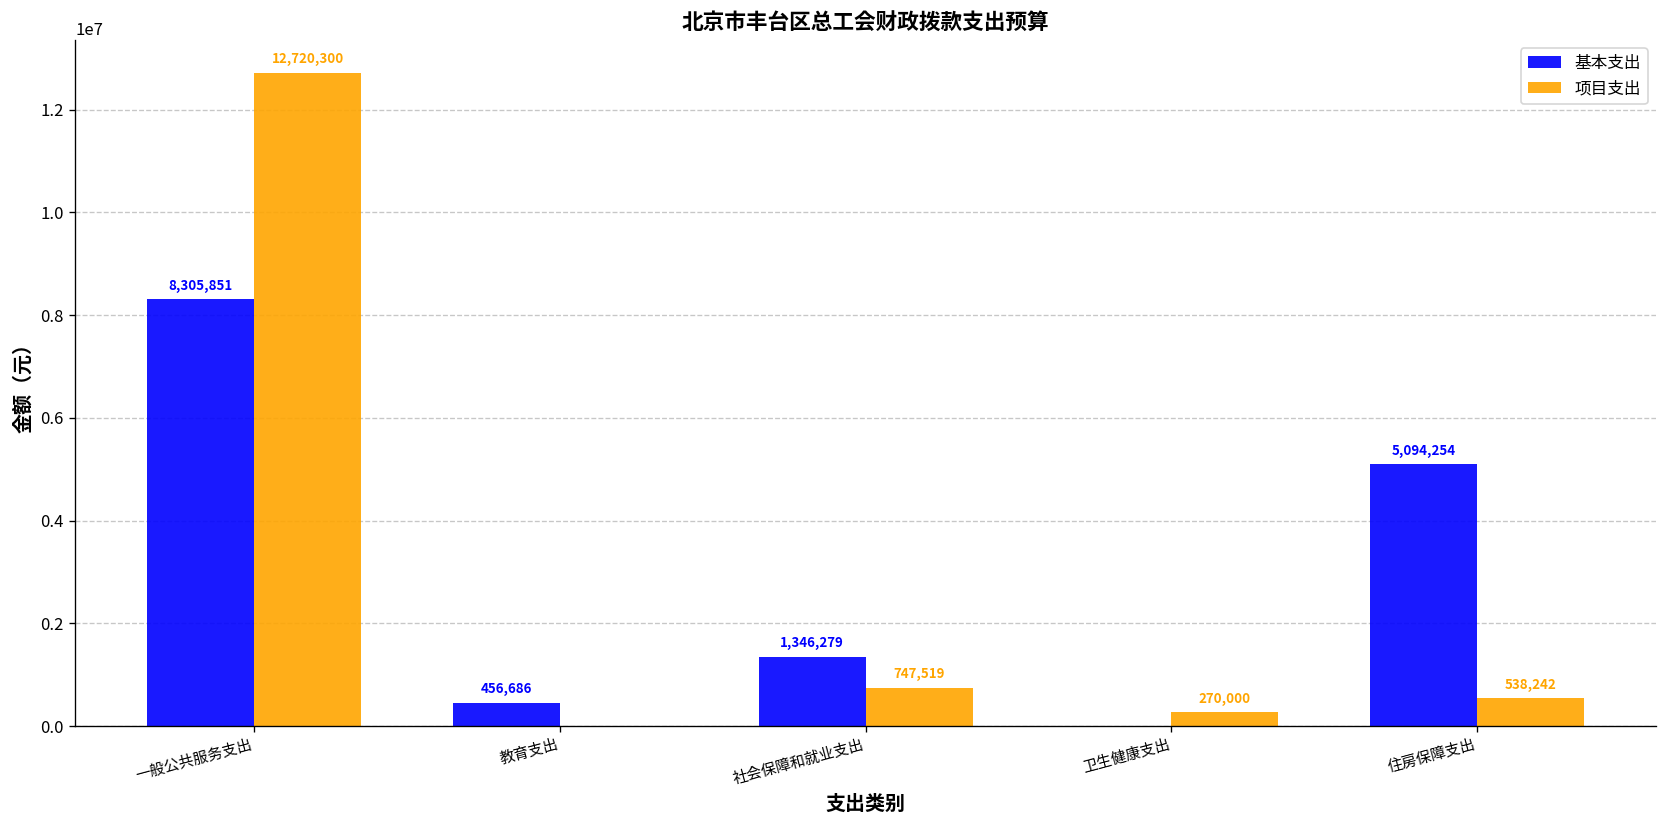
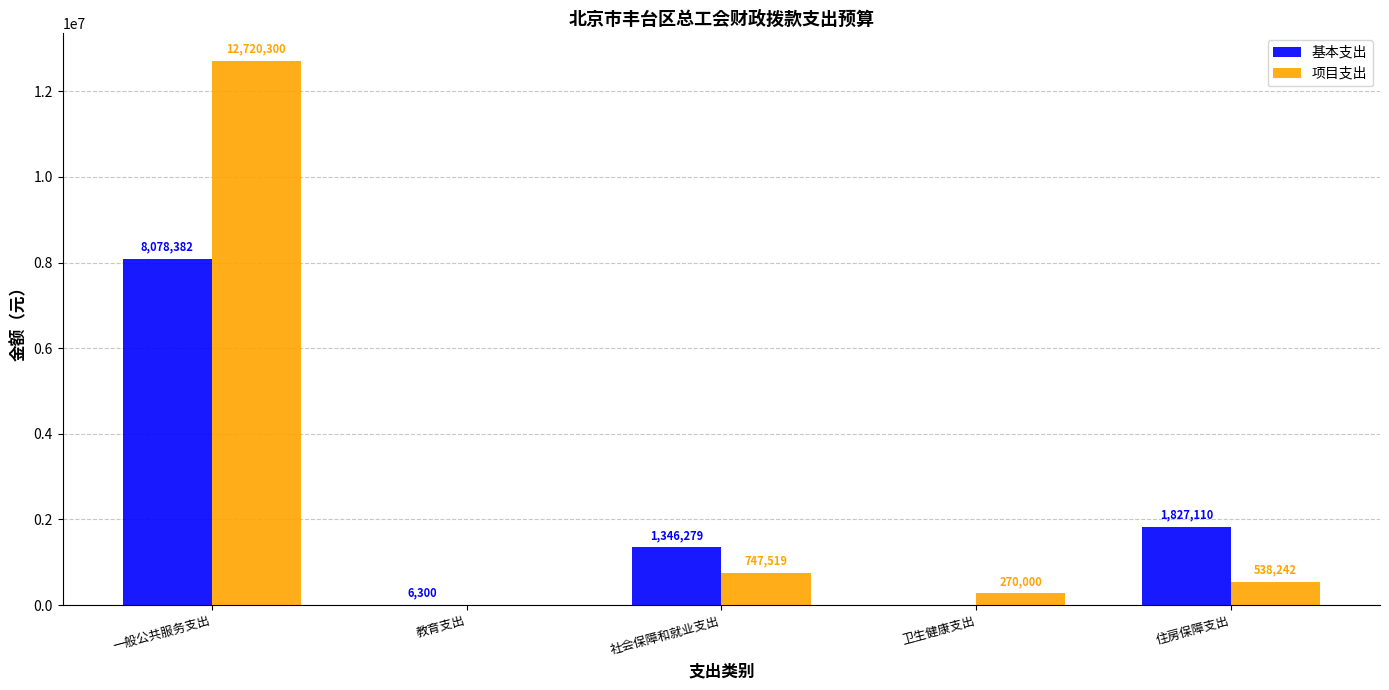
基本支出, 一般公共服务支出: 8,305,851 -> 8,078,382
基本支出, 教育支出: 456,686 -> 6,300
基本支出, 住房保障支出: 5,094,254 -> 1,827,110
